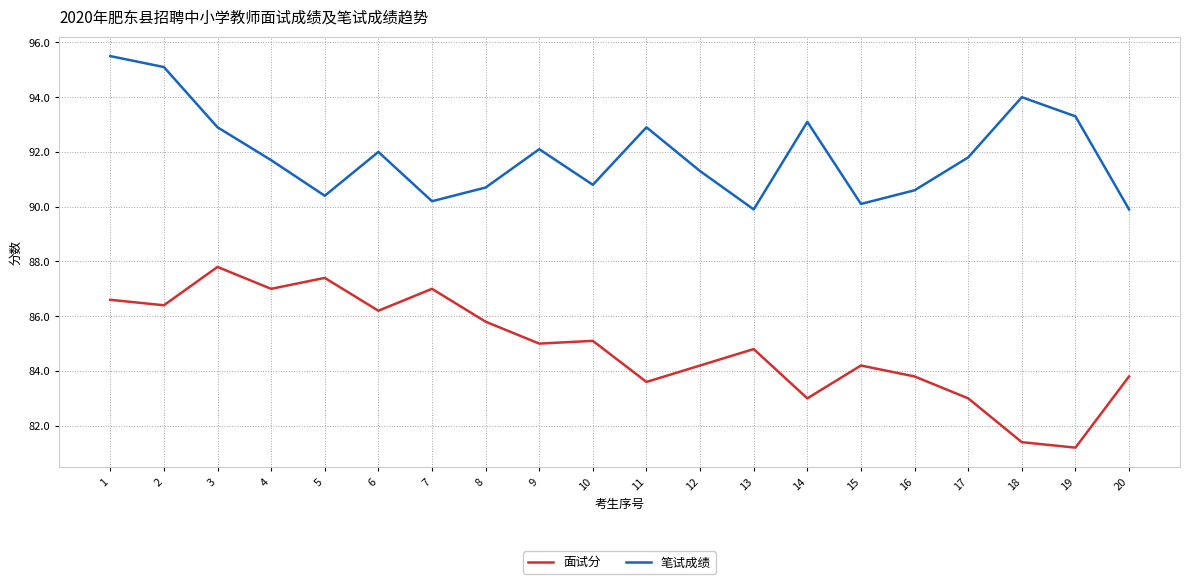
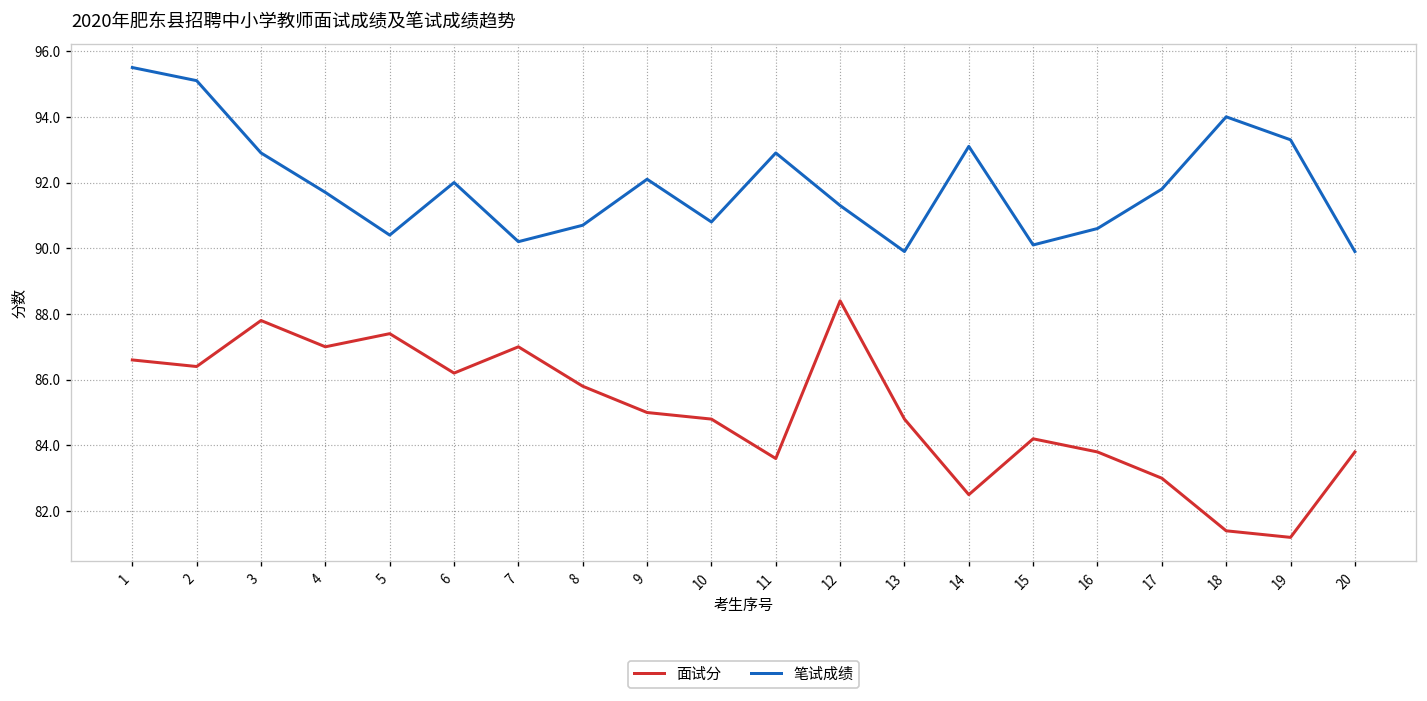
面试分, 10: 85.1 -> 84.8
面试分, 12: 84.2 -> 88.4
面试分, 14: 83.0 -> 82.5
